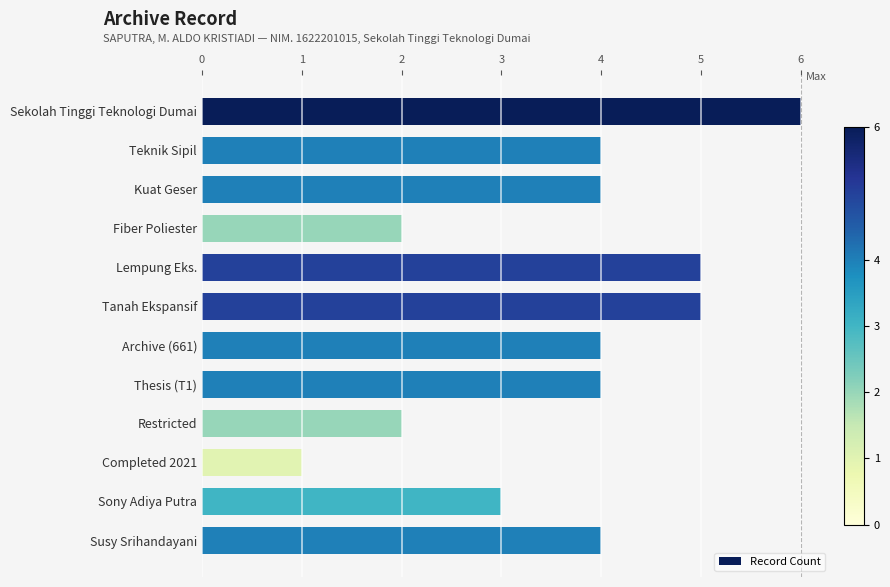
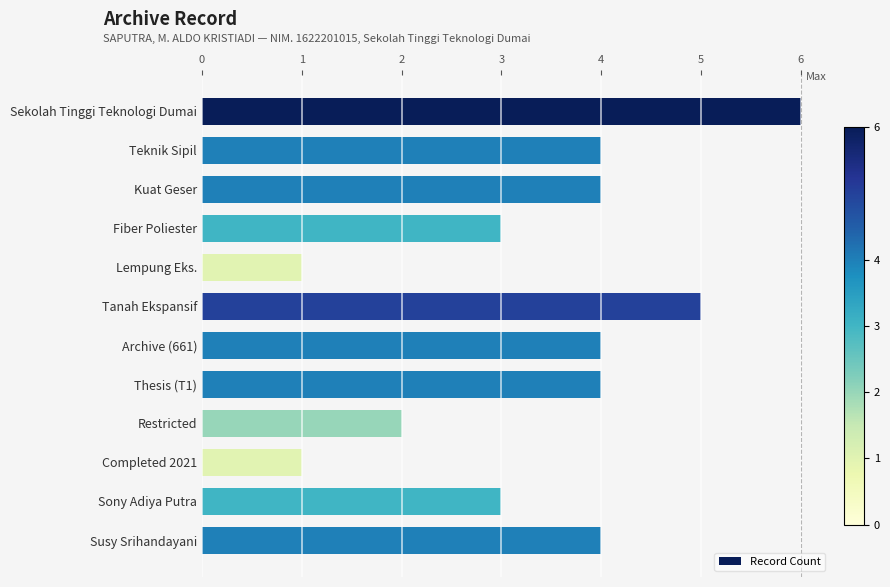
Fiber Poliester: 2 -> 3
Lempung Eks.: 5 -> 1
